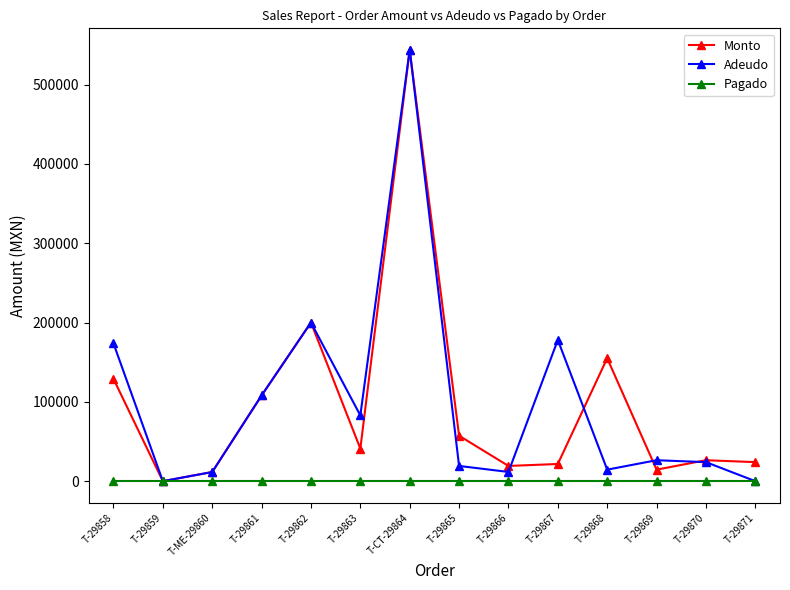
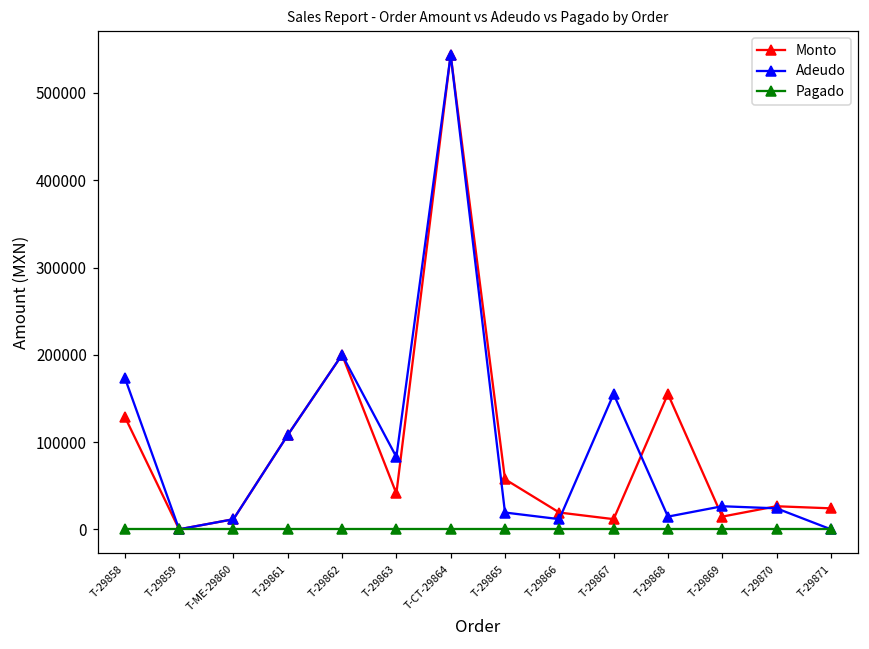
Monto, T-29867: 20000 -> 10000
Adeudo, T-29867: 180000 -> 160000
